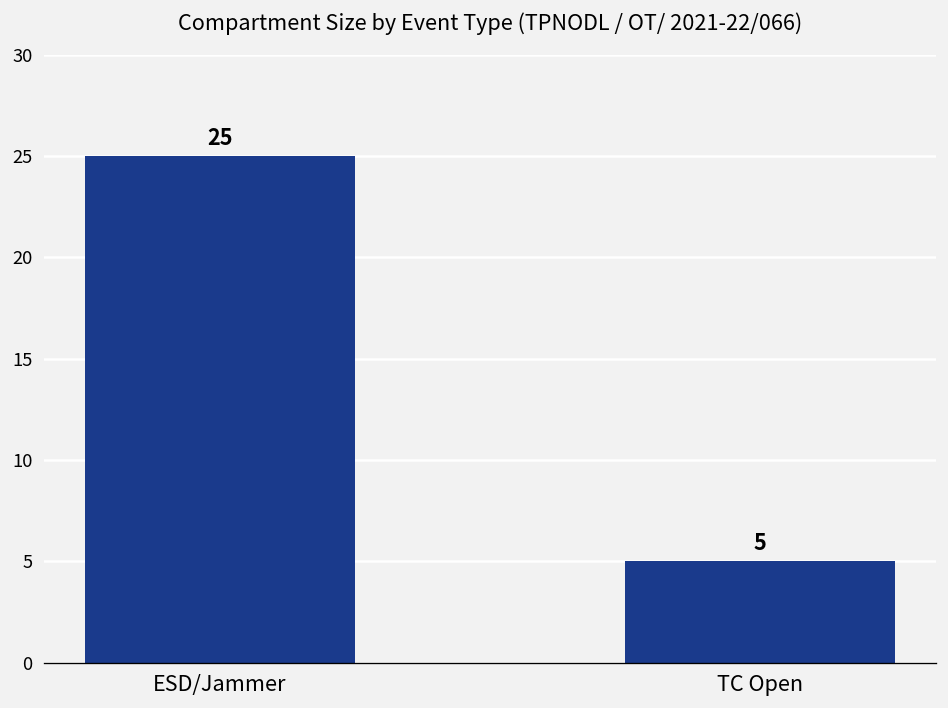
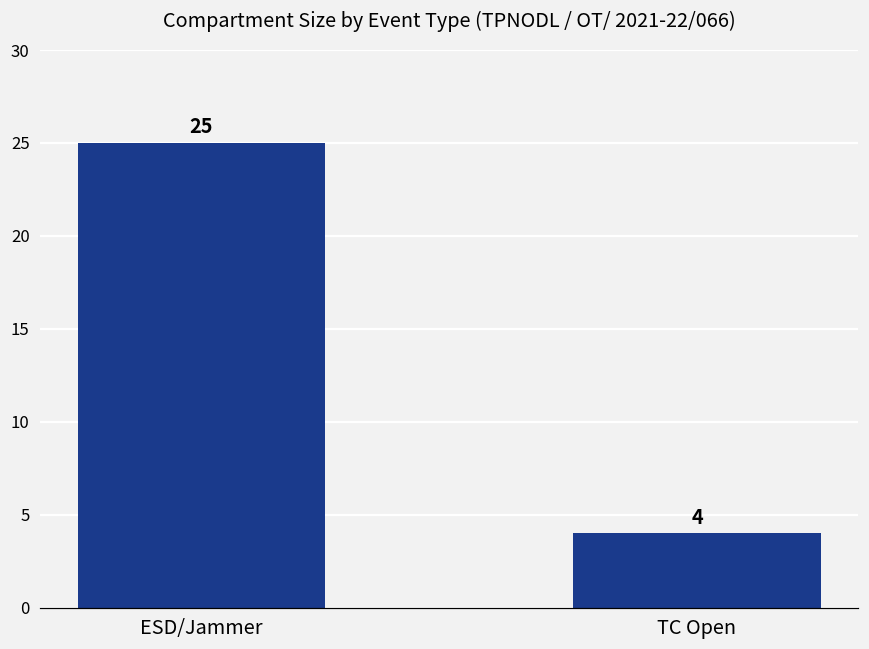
TC Open: 5 -> 4
